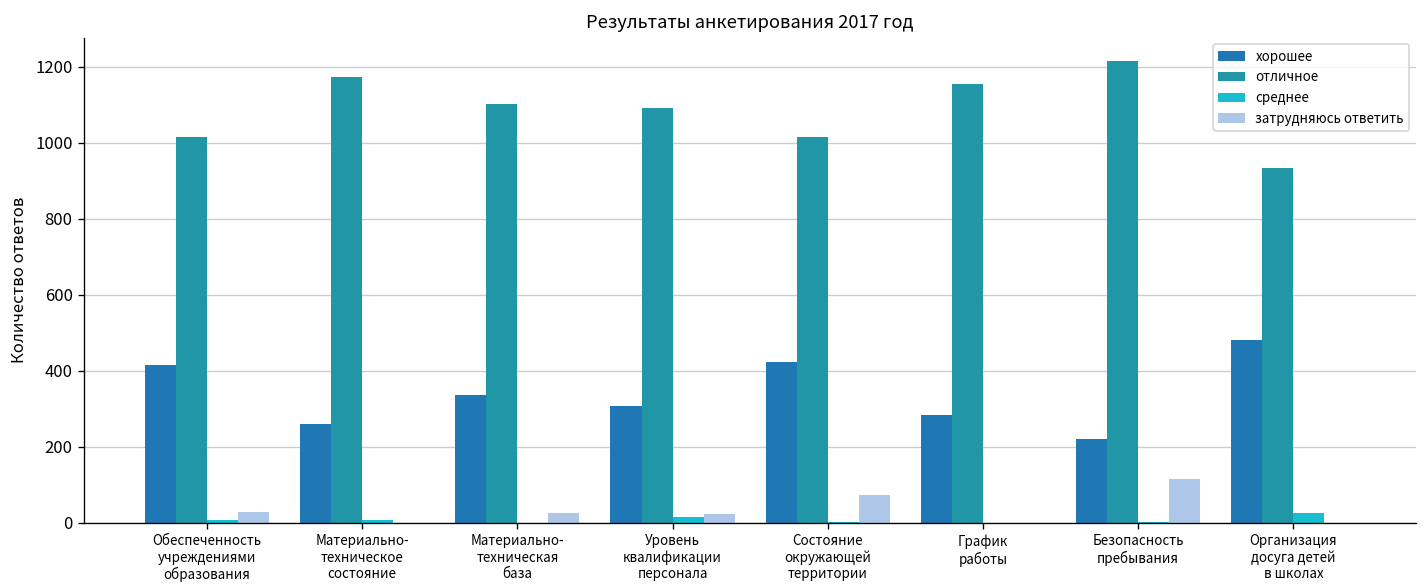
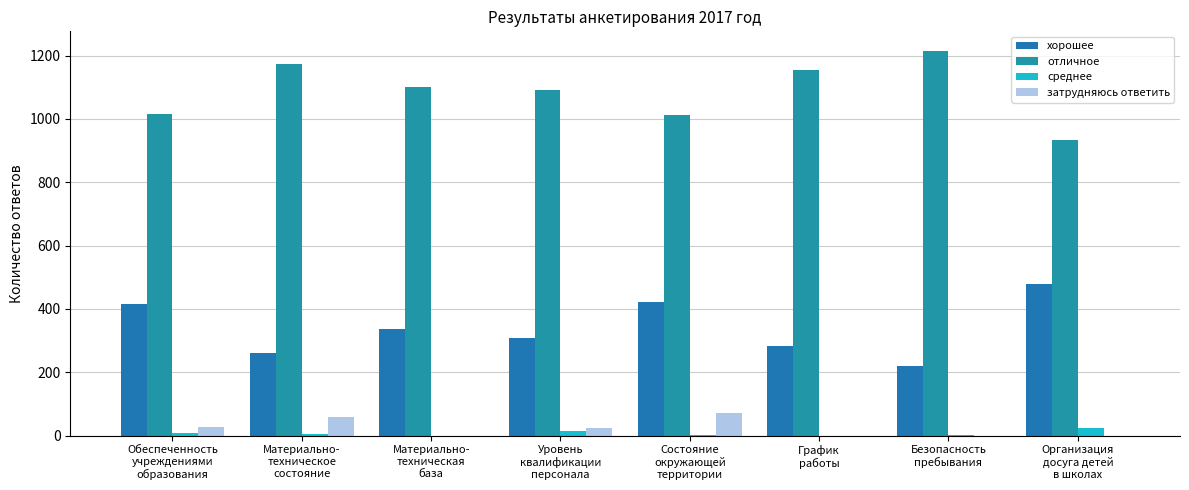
затрудняюсь ответить, Материально- техническое состояние: 0 -> 60
затрудняюсь ответить, Материально- техническая база: 30 -> 0
затрудняюсь ответить, Безопасность пребывания: 110 -> 0
